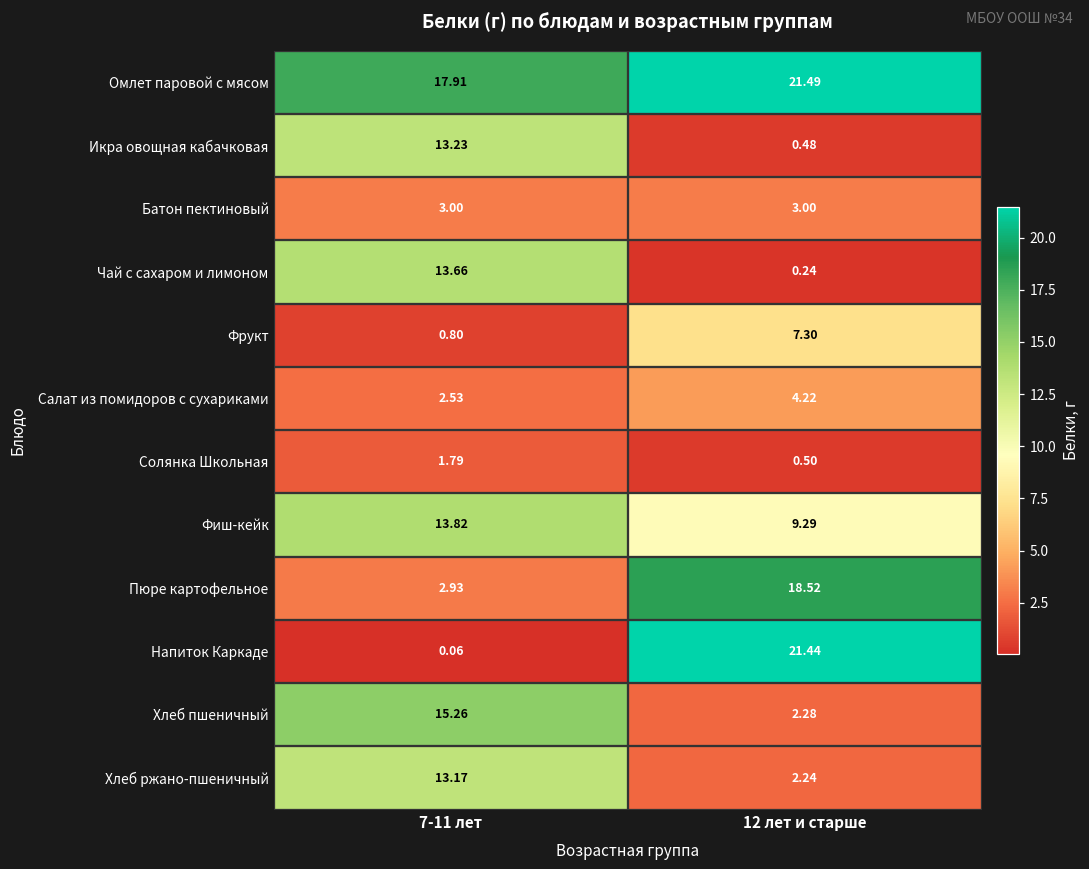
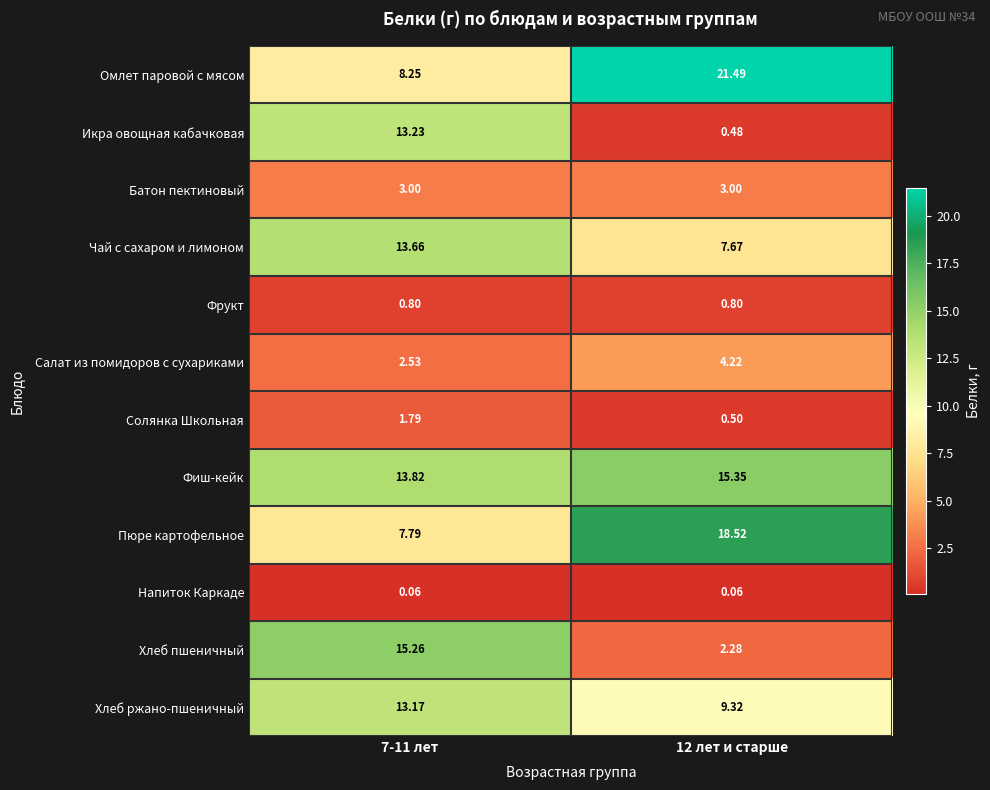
Омлет паровой с мясом, 7-11 лет: 17.91 -> 8.25
Чай с сахаром и лимоном, 12 лет и старше: 0.24 -> 7.67
Фрукт, 12 лет и старше: 7.30 -> 0.80
Фиш-кейк, 12 лет и старше: 9.29 -> 15.35
Пюре картофельное, 7-11 лет: 2.93 -> 7.79
Напиток Каркаде, 12 лет и старше: 21.44 -> 0.06
Хлеб ржано-пшеничный, 12 лет и старше: 2.24 -> 9.32
